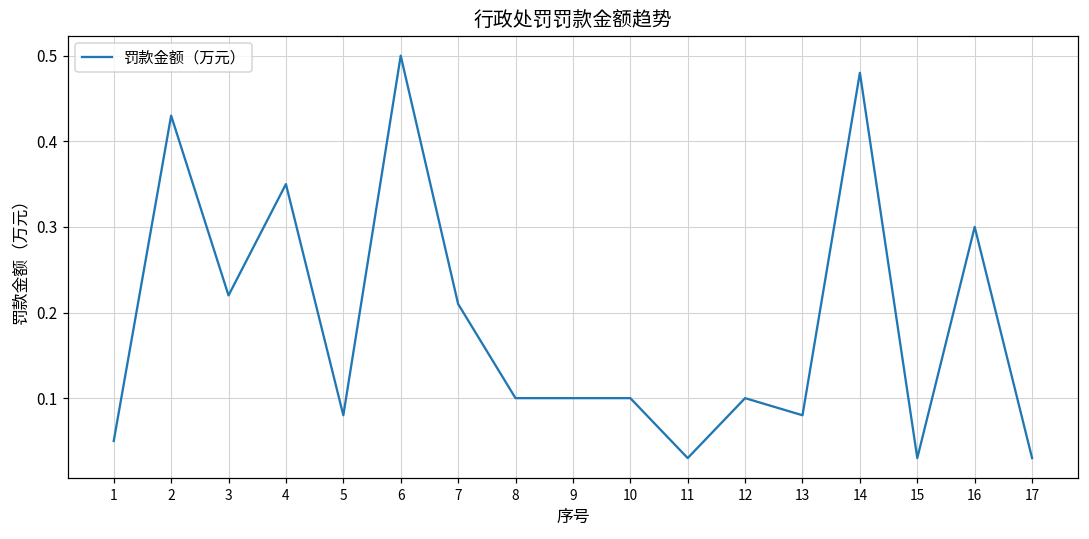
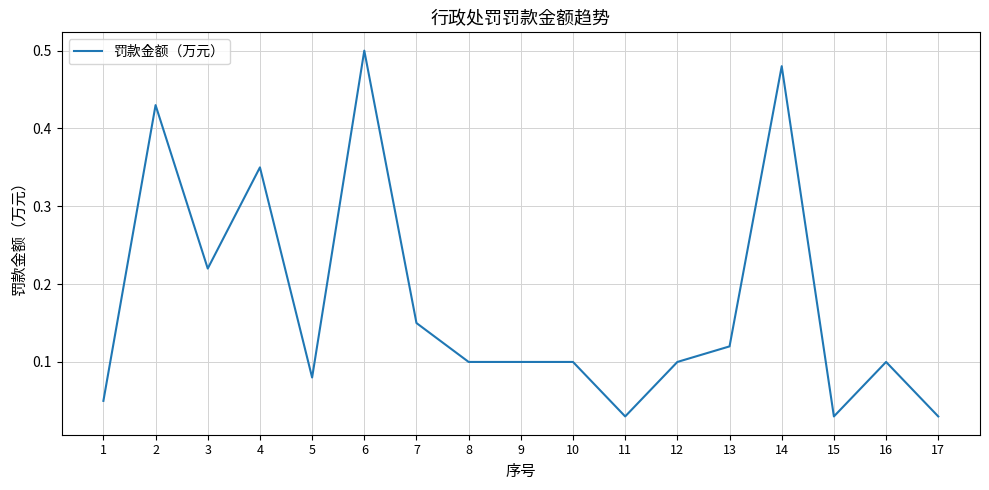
7: 0.21 -> 0.15
13: 0.08 -> 0.12
16: 0.3 -> 0.1
